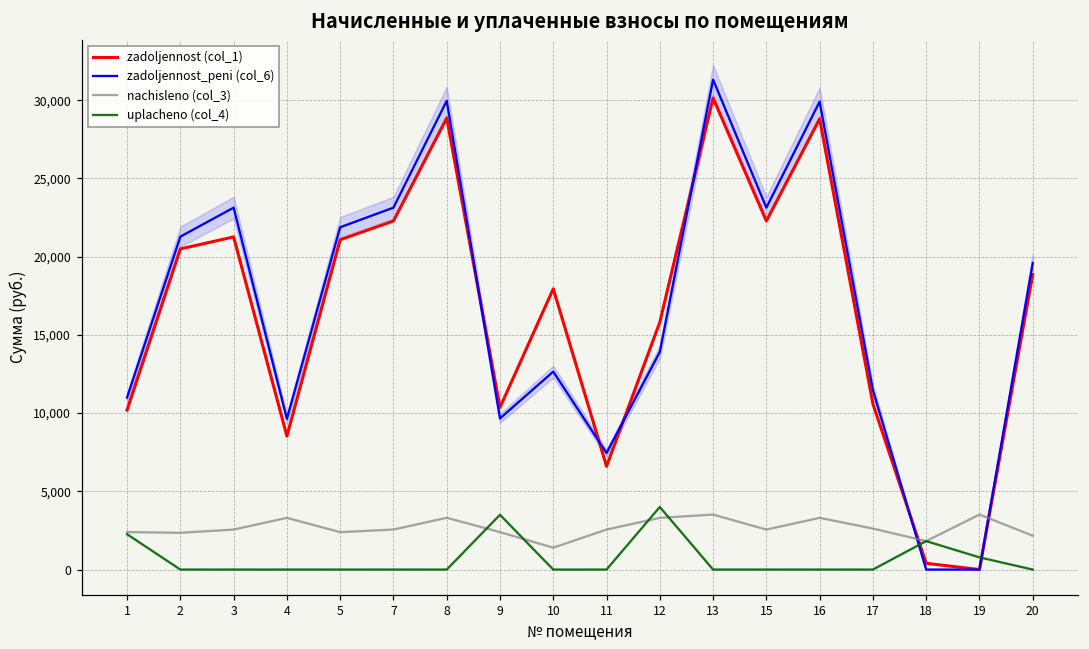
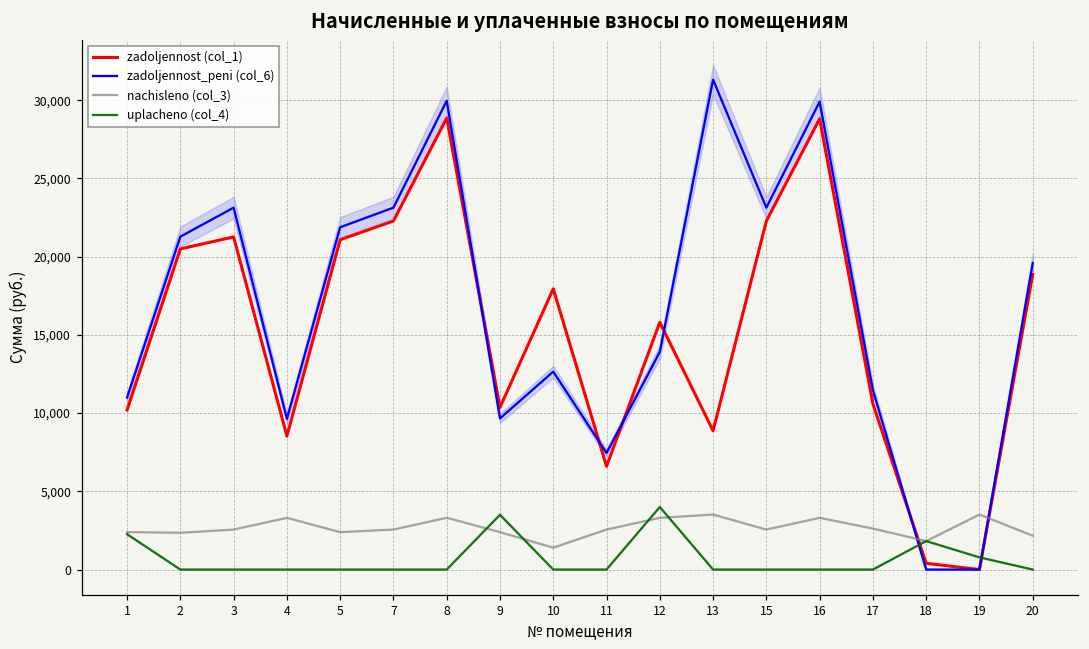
zadoljennost (col_1), 13: 30,100 -> 8,900
